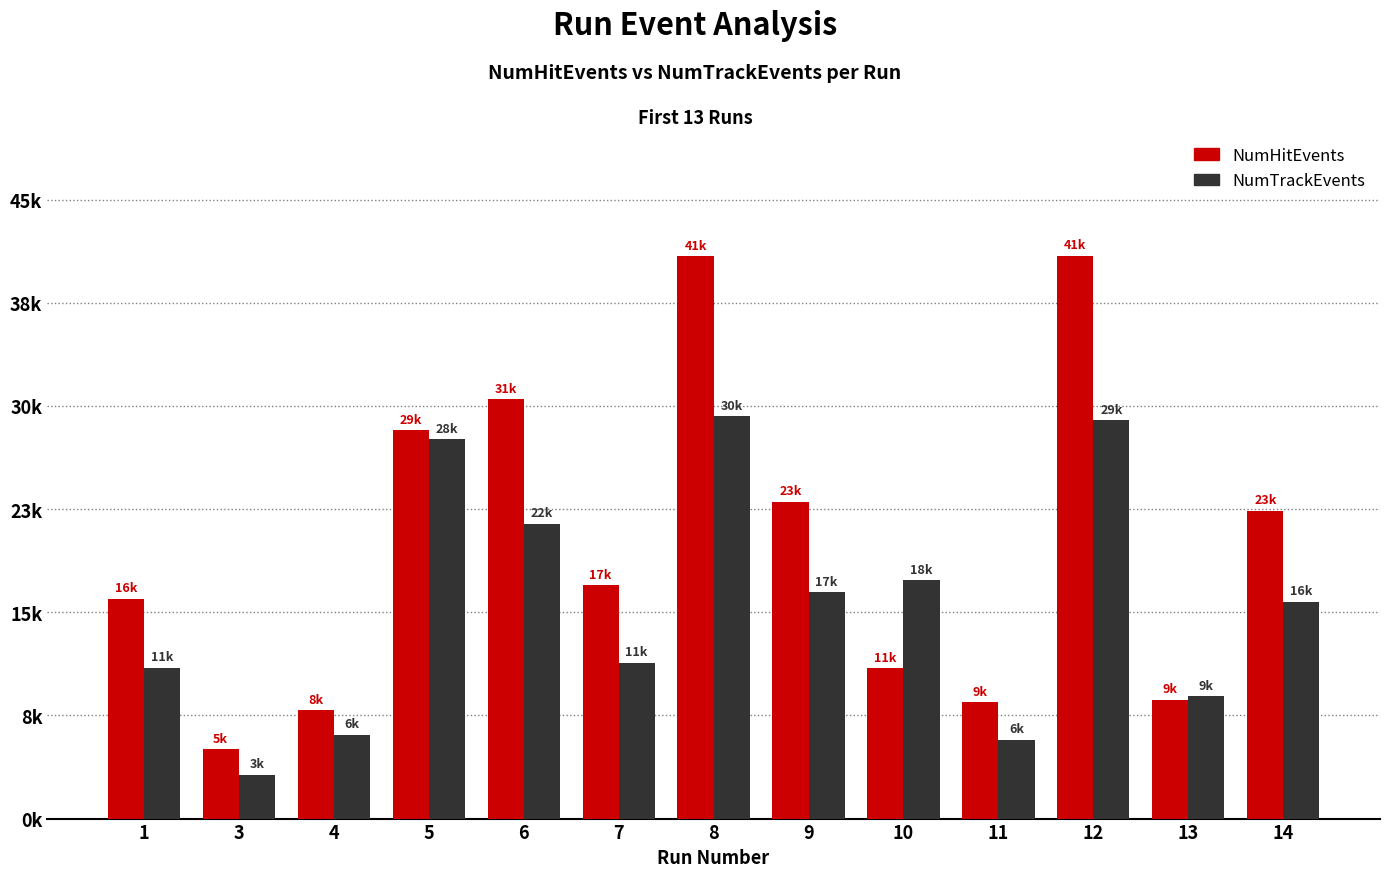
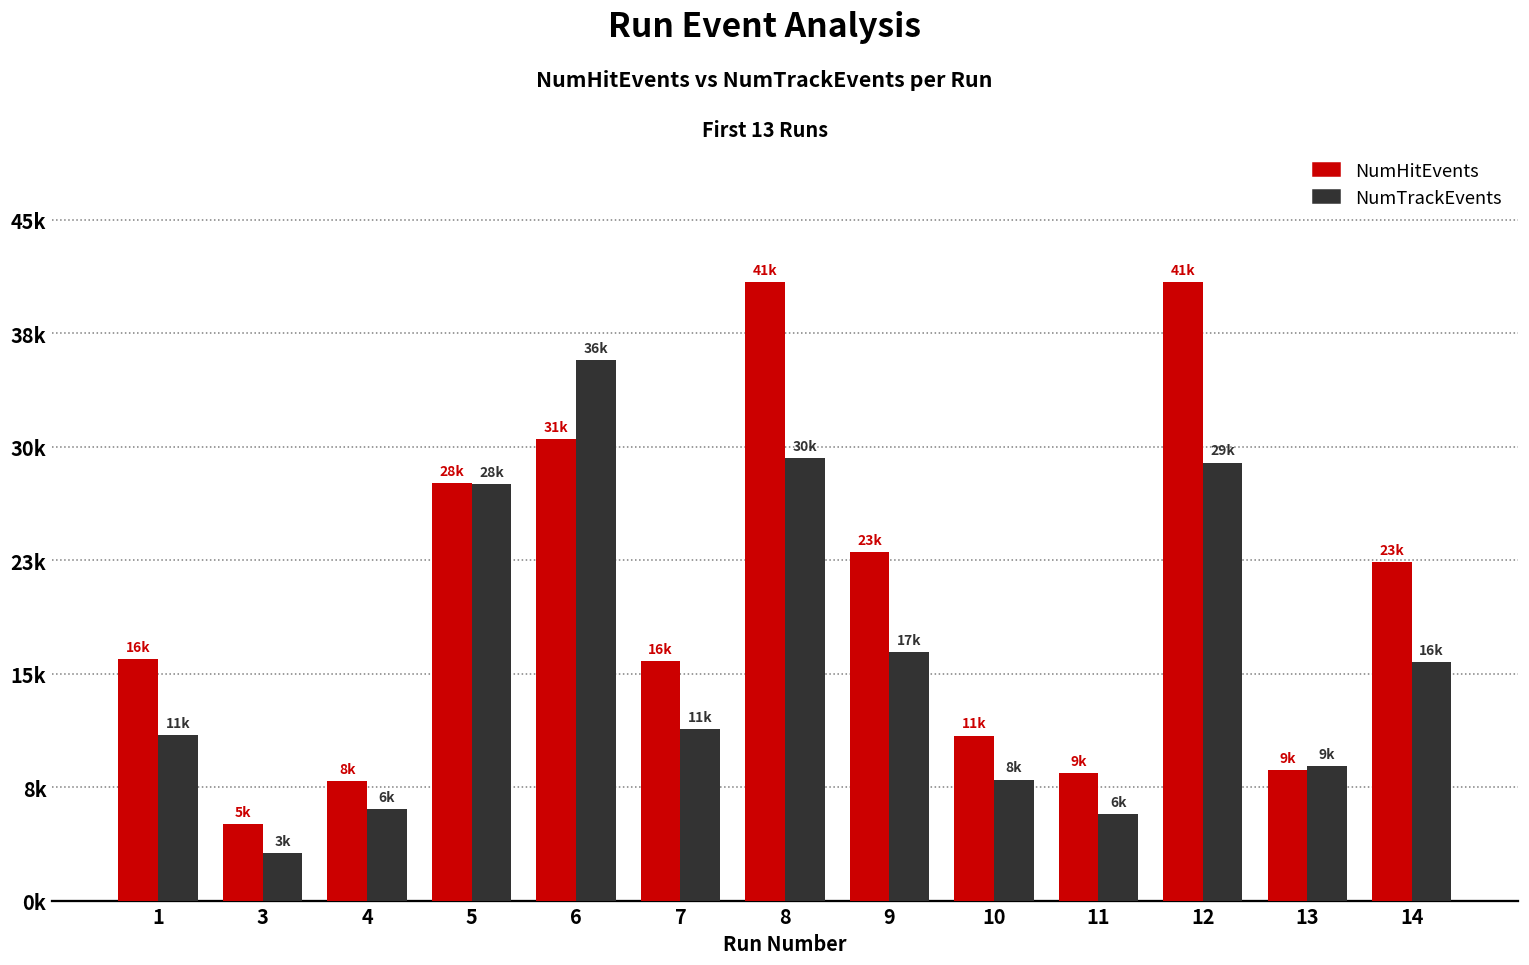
NumHitEvents, 5: 29k -> 28k
NumTrackEvents, 6: 22k -> 36k
NumHitEvents, 7: 17k -> 16k
NumTrackEvents, 10: 18k -> 8k
